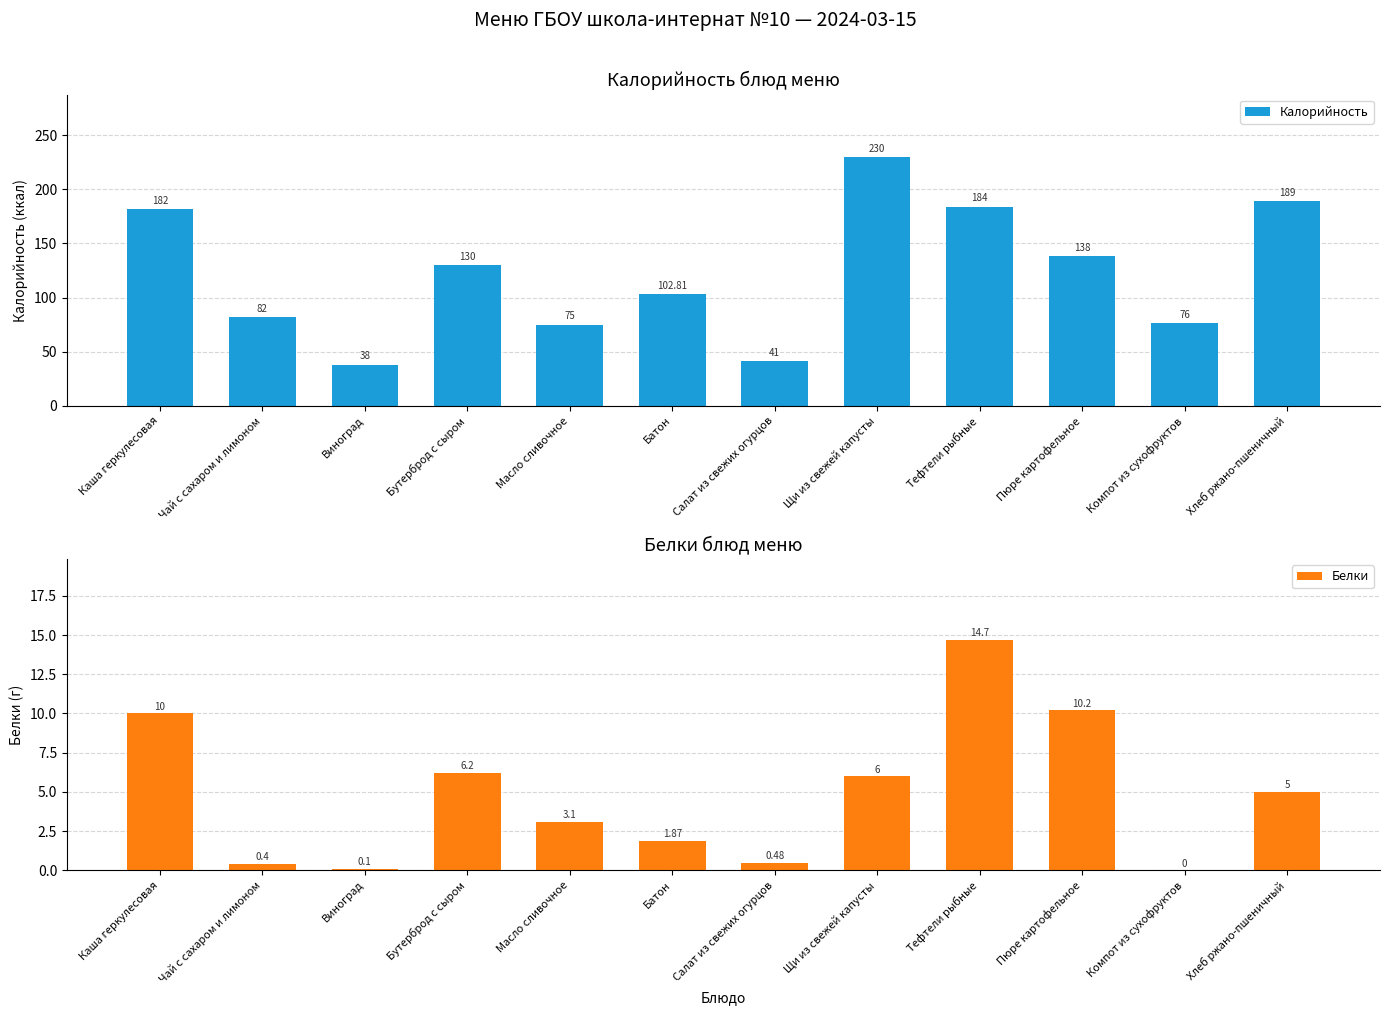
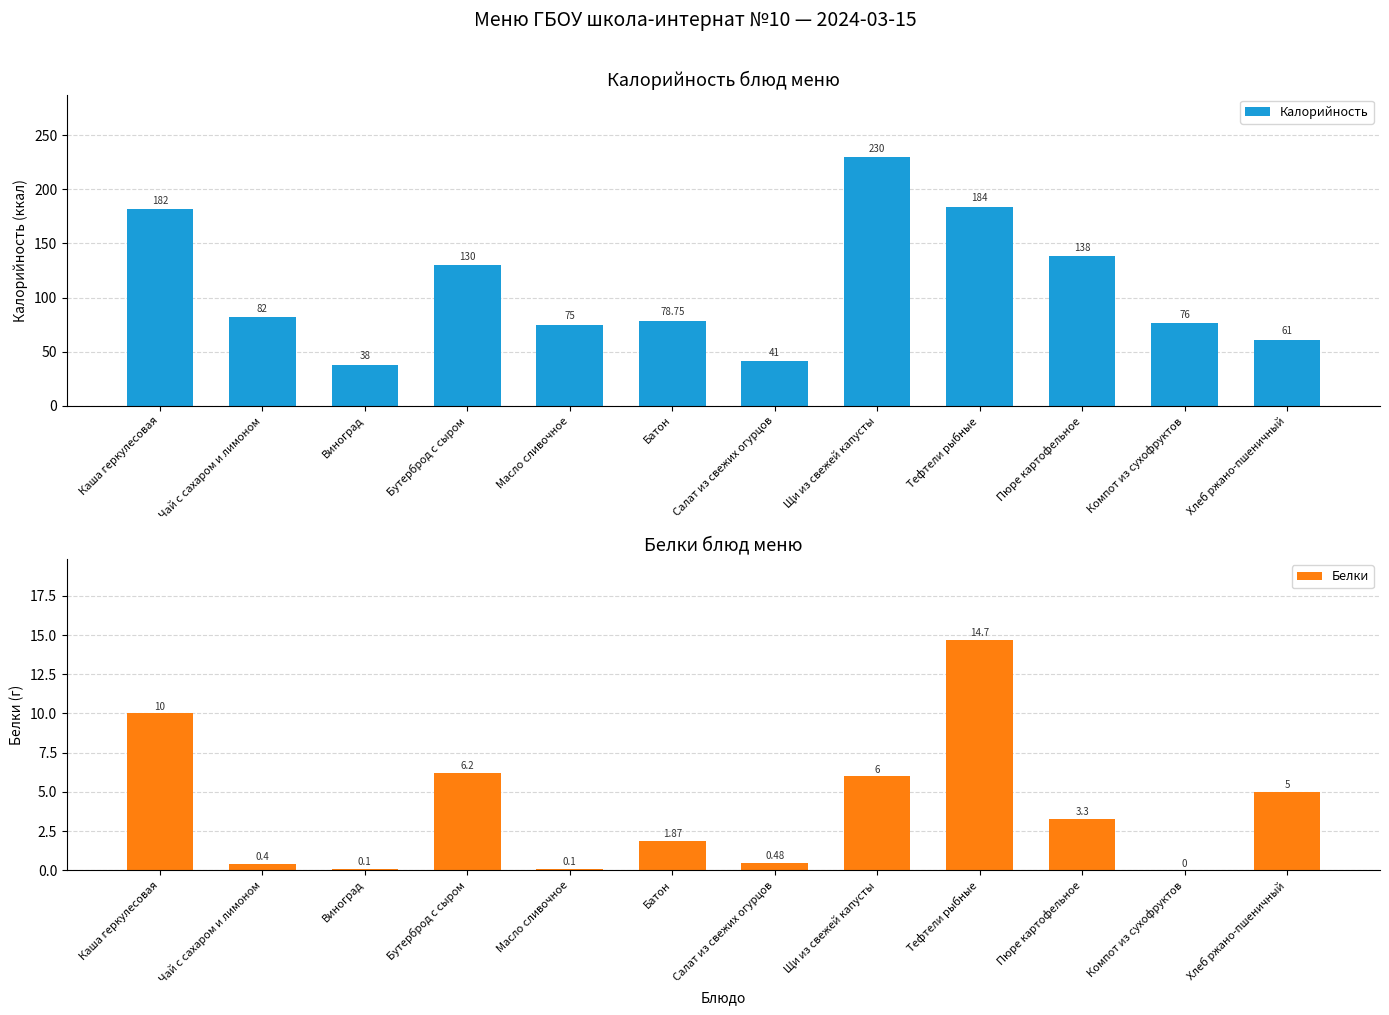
Калорийность блюд меню, Батон: 102.81 -> 78.75
Калорийность блюд меню, Хлеб ржано-пшеничный: 189 -> 61
Белки блюд меню, Масло сливочное: 3.1 -> 0.1
Белки блюд меню, Пюре картофельное: 10.2 -> 3.3
